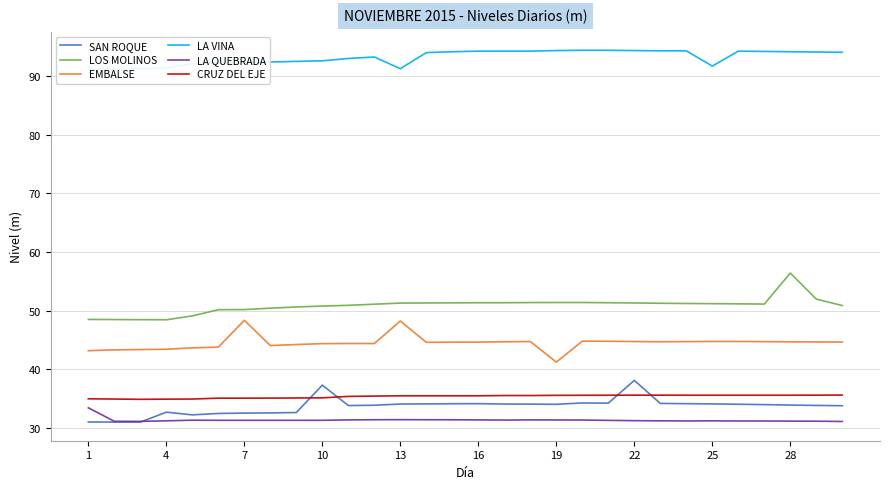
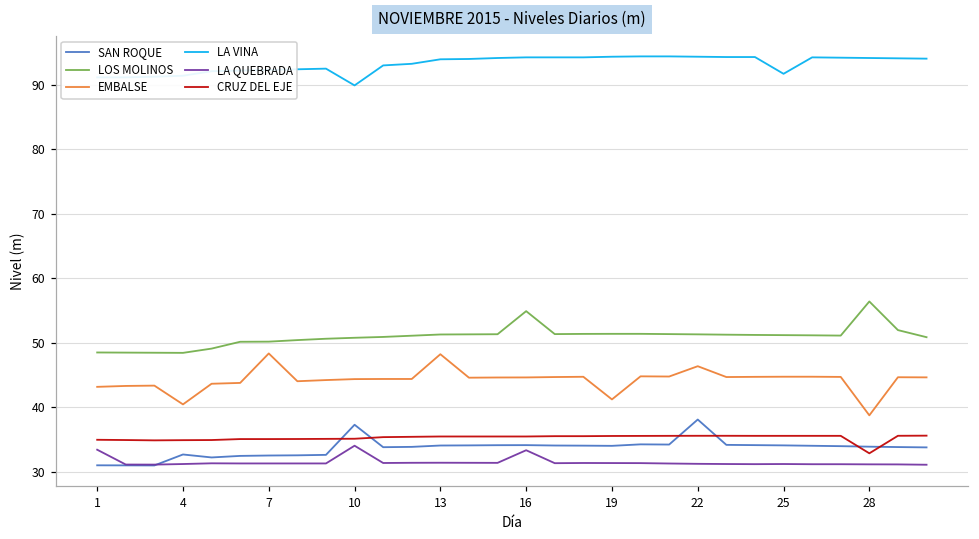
EMBALSE, 4: 43 -> 40
LA VINA, 10: 93 -> 90
LA QUEBRADA, 10: 31 -> 34
LA VINA, 13: 91 -> 94
LOS MOLINOS, 16: 51 -> 55
LA QUEBRADA, 16: 31 -> 33
EMBALSE, 22: 45 -> 46
EMBALSE, 28: 45 -> 39
CRUZ DEL EJE, 28: 36 -> 33
